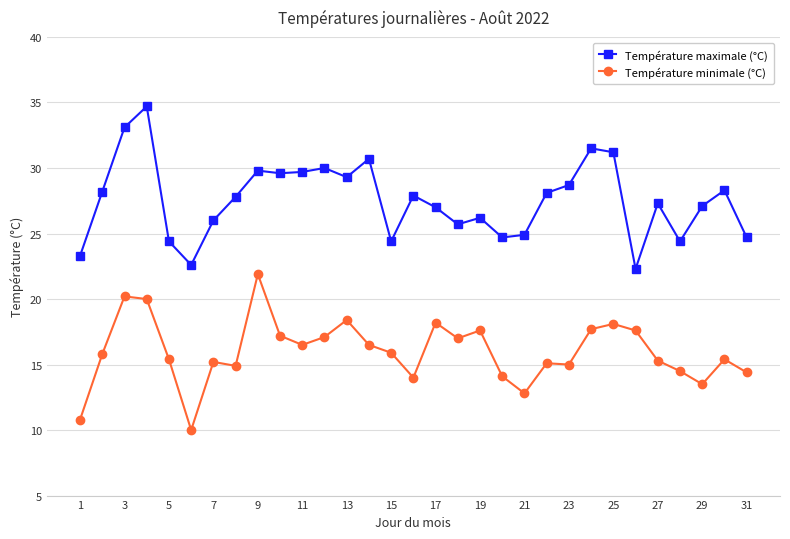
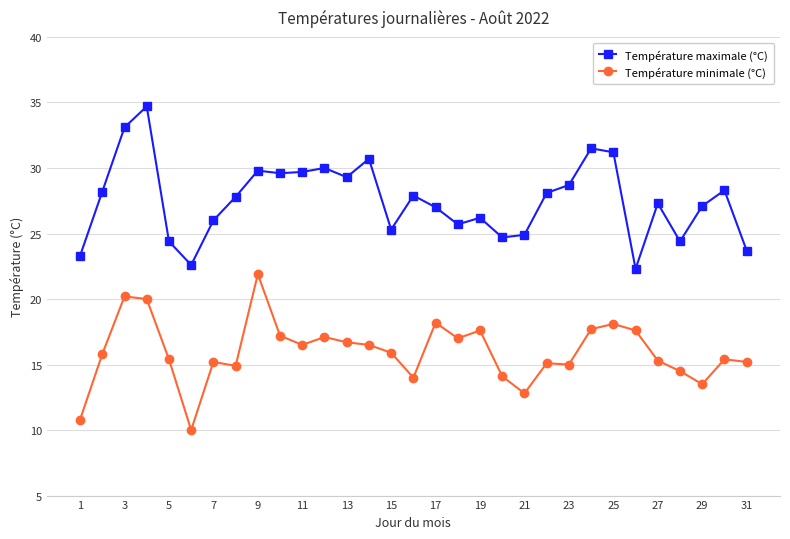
Température minimale (°C), 13: 18.4 -> 16.7
Température maximale (°C), 15: 24.4 -> 25.3
Température maximale (°C), 31: 24.7 -> 23.7
Température minimale (°C), 31: 14.4 -> 15.2
